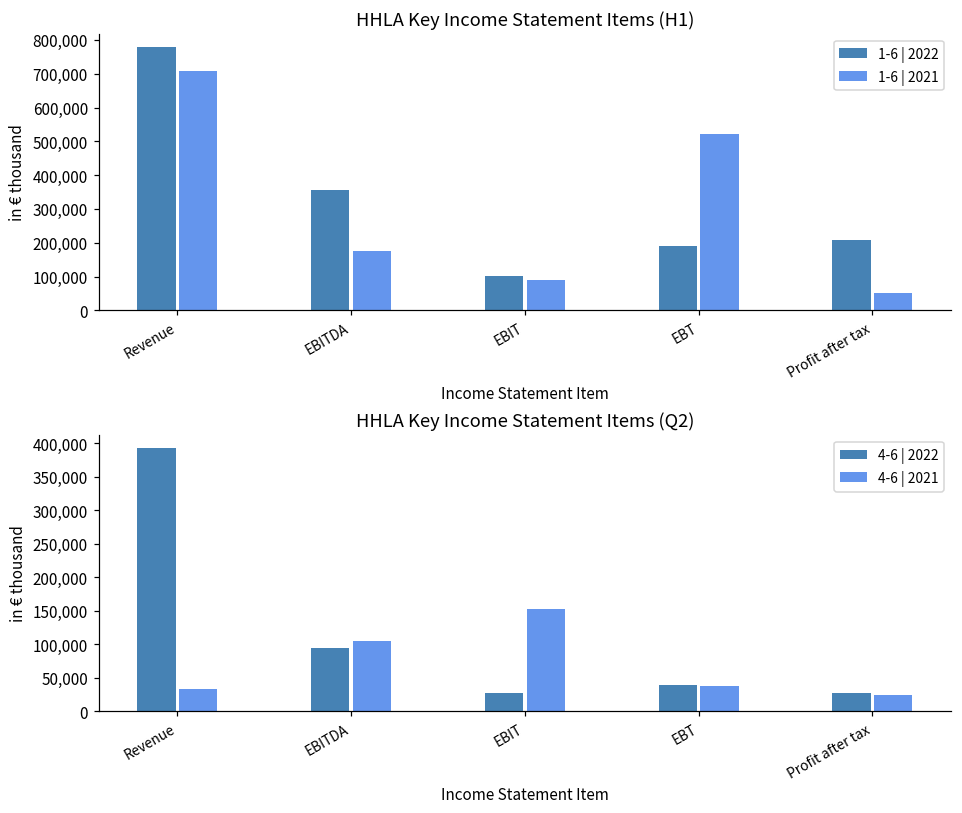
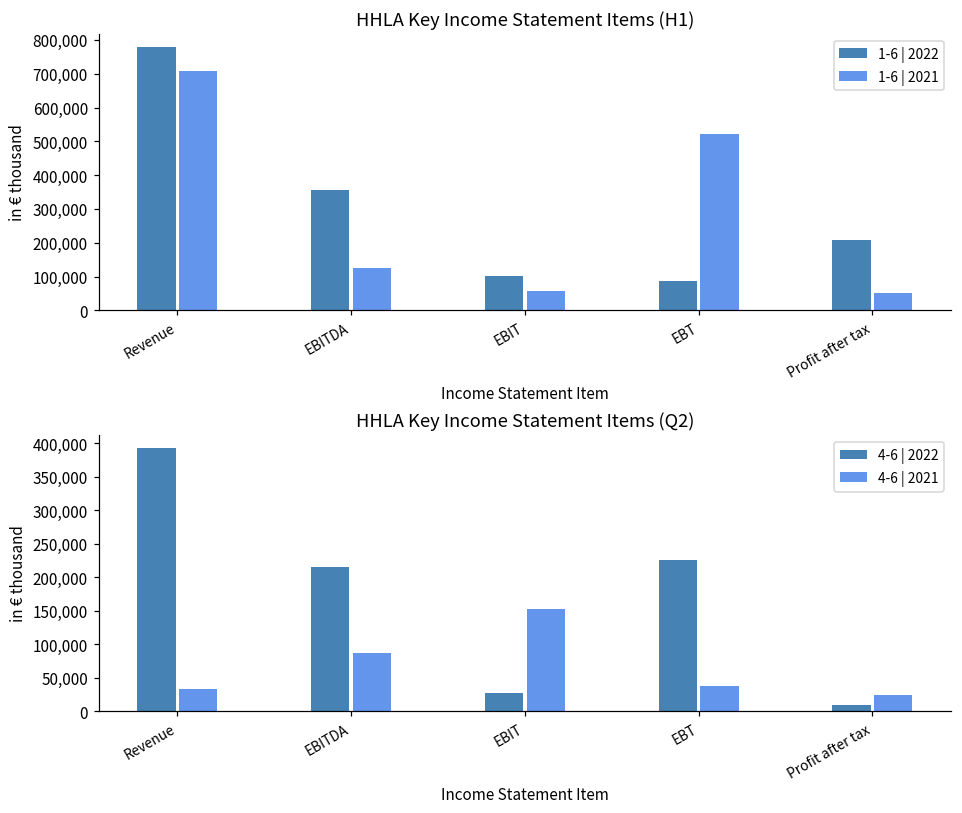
HHLA Key Income Statement Items (H1), 1-6 | 2021, EBITDA: 180,000 -> 130,000
HHLA Key Income Statement Items (H1), 1-6 | 2021, EBIT: 90,000 -> 60,000
HHLA Key Income Statement Items (H1), 1-6 | 2022, EBT: 190,000 -> 90,000
HHLA Key Income Statement Items (Q2), 4-6 | 2022, EBITDA: 90,000 -> 220,000
HHLA Key Income Statement Items (Q2), 4-6 | 2021, EBITDA: 100,000 -> 90,000
HHLA Key Income Statement Items (Q2), 4-6 | 2022, EBT: 40,000 -> 230,000
HHLA Key Income Statement Items (Q2), 4-6 | 2022, Profit after tax: 30,000 -> 10,000
